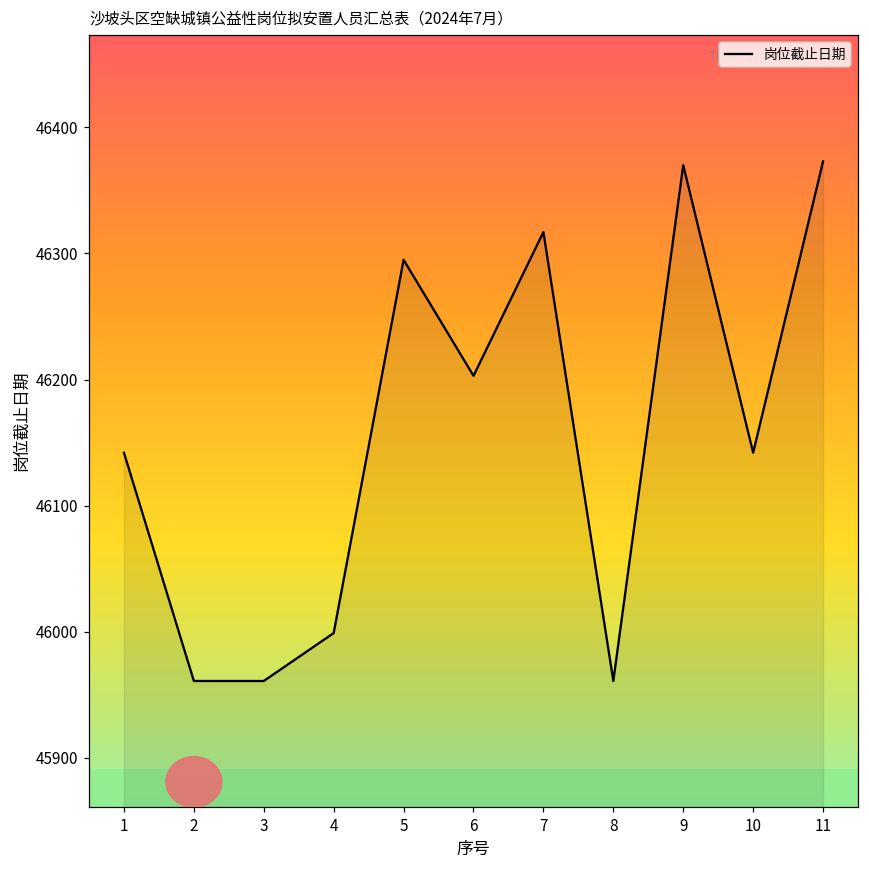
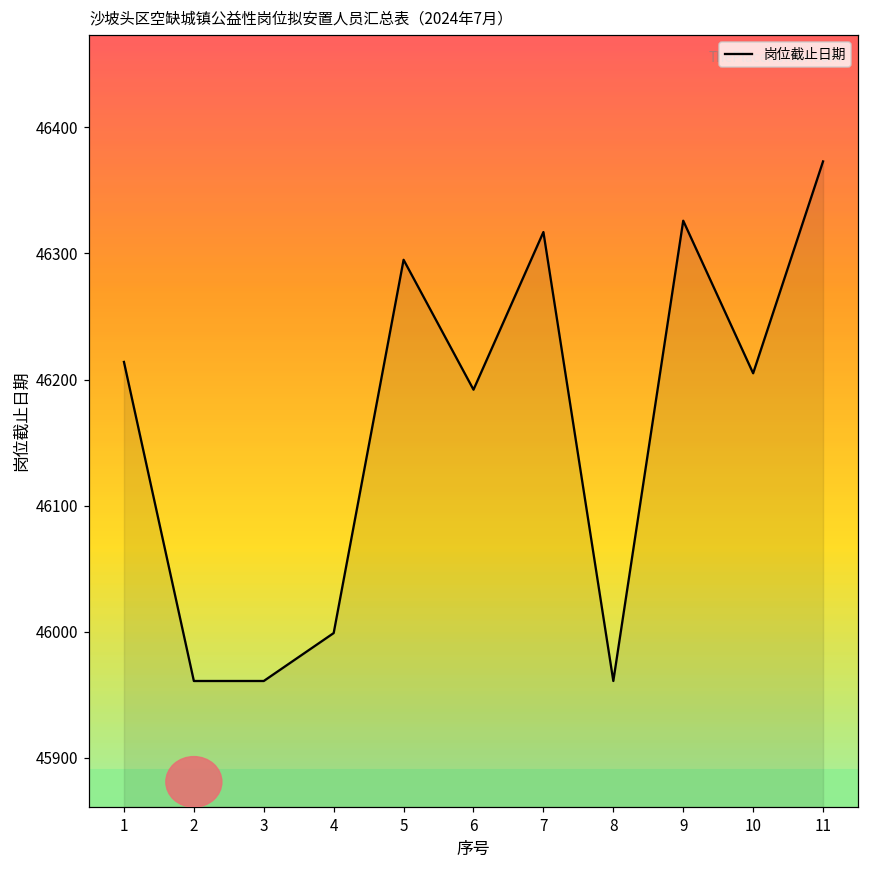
岗位截止日期, 1: 46142 -> 46214
岗位截止日期, 6: 46203 -> 46192
岗位截止日期, 9: 46370 -> 46326
岗位截止日期, 10: 46142 -> 46205
